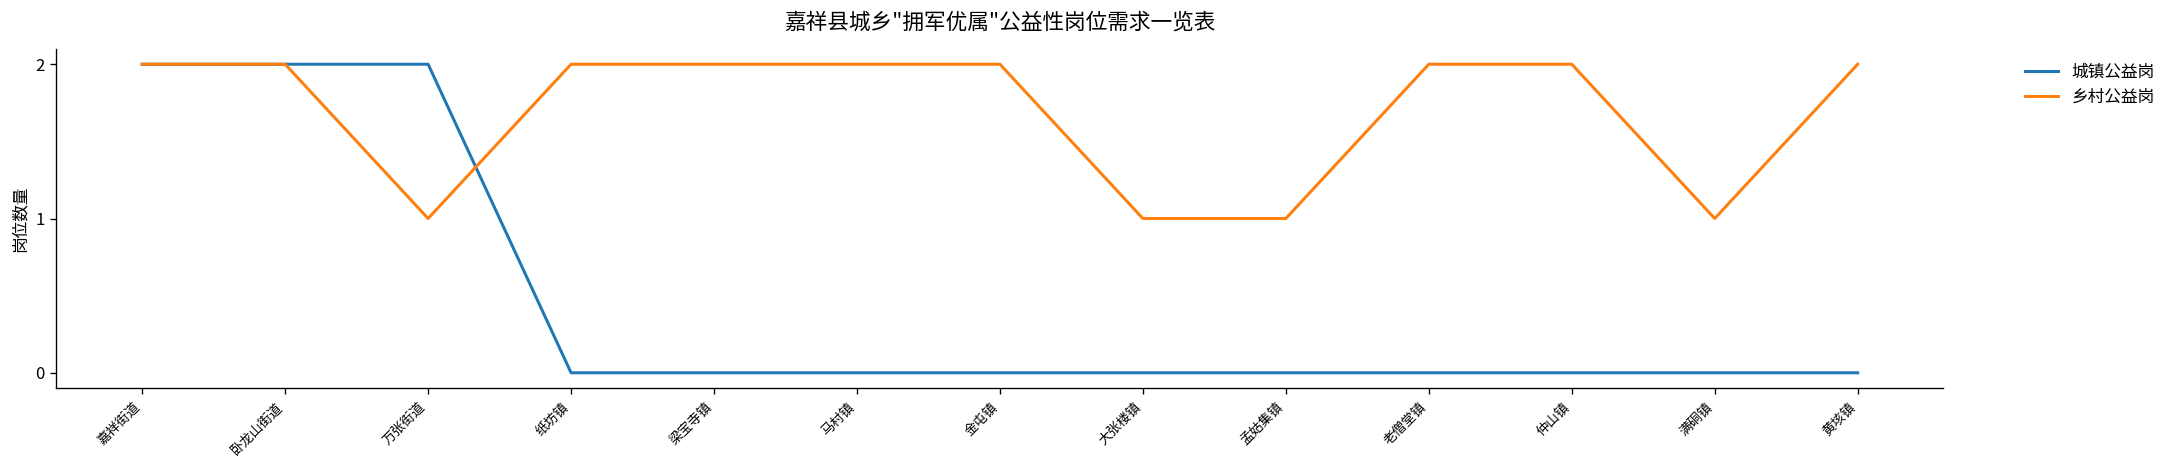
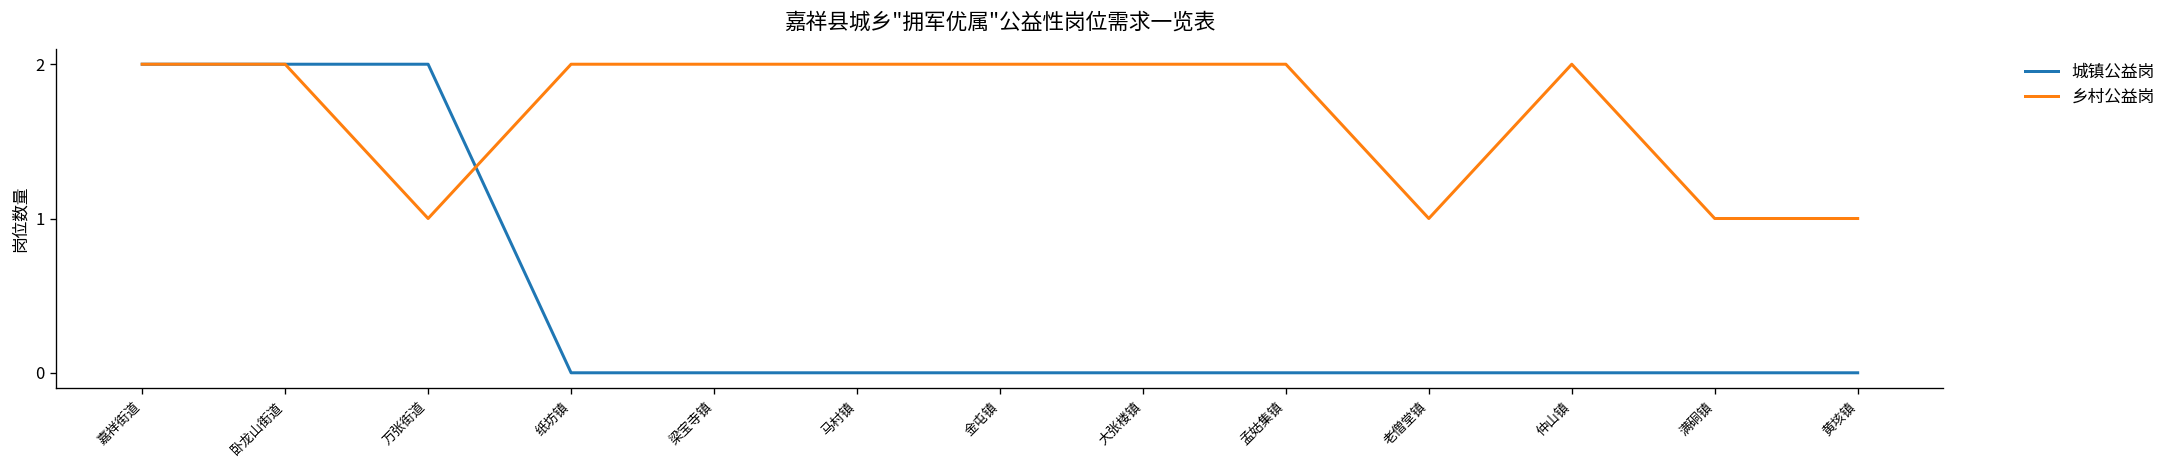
乡村公益岗, 大张楼镇: 1 -> 2
乡村公益岗, 孟姑集镇: 1 -> 2
乡村公益岗, 老僧堂镇: 2 -> 1
乡村公益岗, 黄垓镇: 2 -> 1
